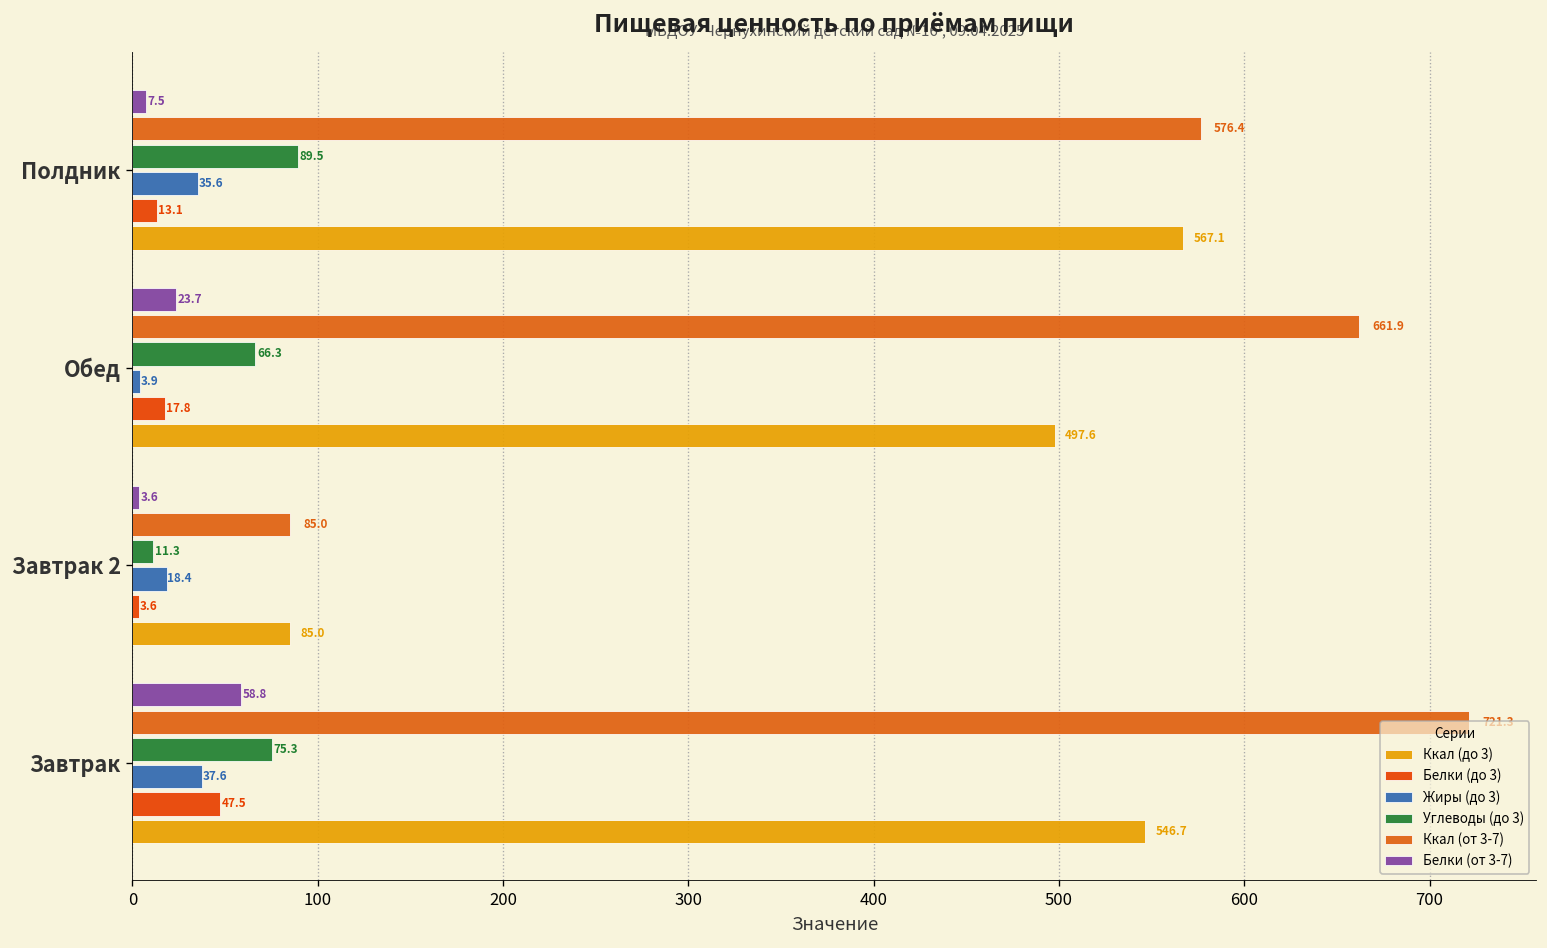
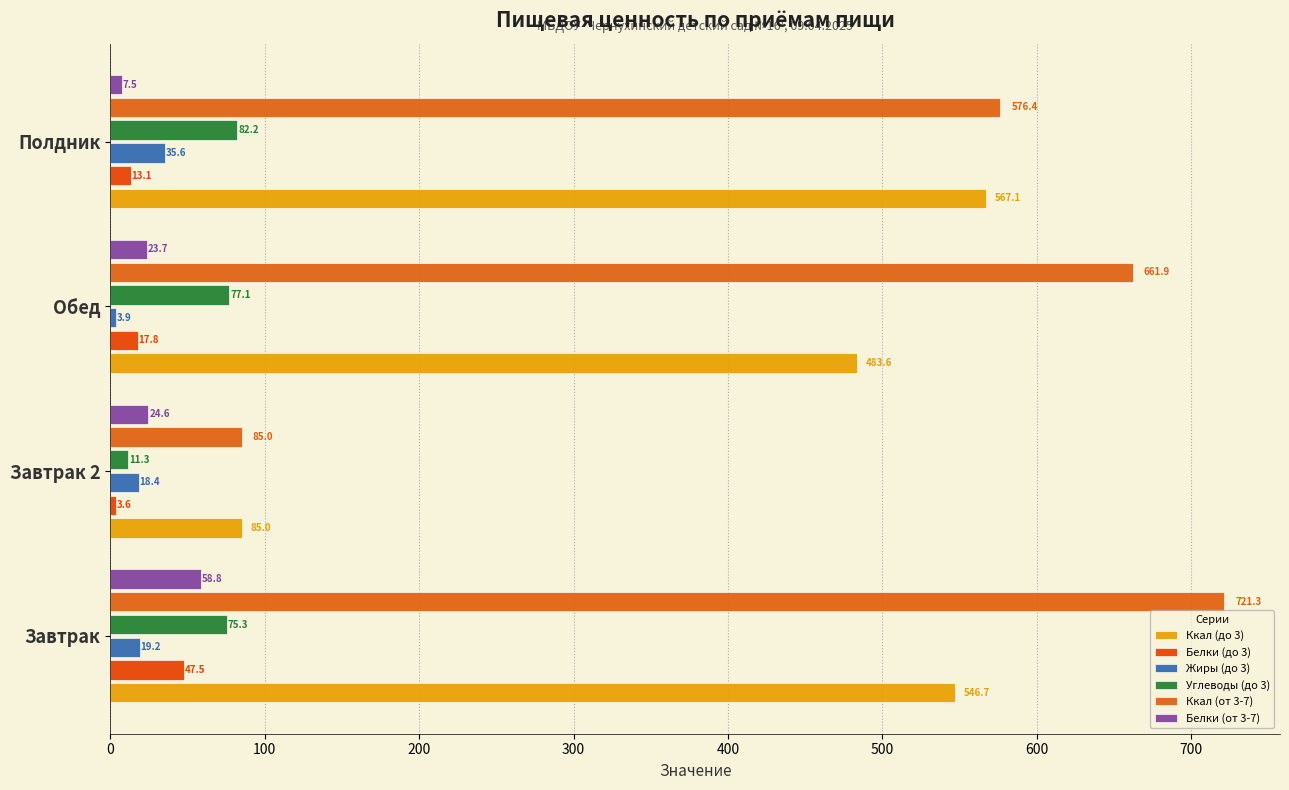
Углеводы (до 3), Полдник: 89.5 -> 82.2
Углеводы (до 3), Обед: 66.3 -> 77.1
Ккал (до 3), Обед: 497.6 -> 483.6
Белки (от 3-7), Завтрак 2: 3.6 -> 24.6
Жиры (до 3), Завтрак: 37.6 -> 19.2
